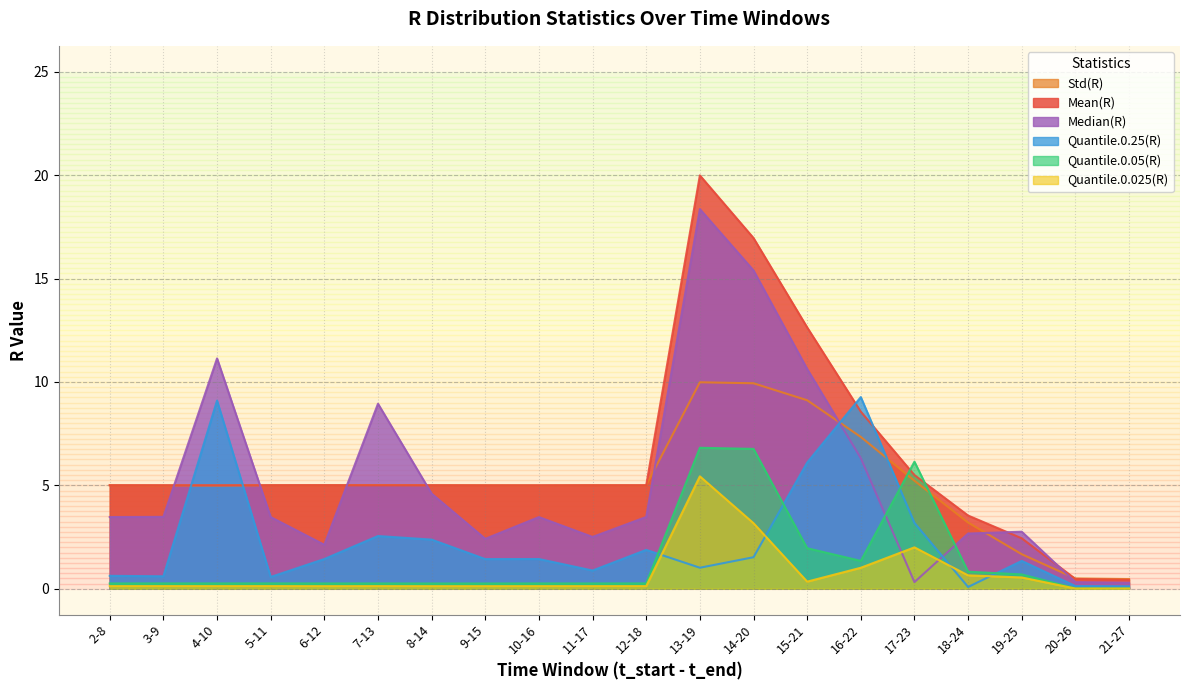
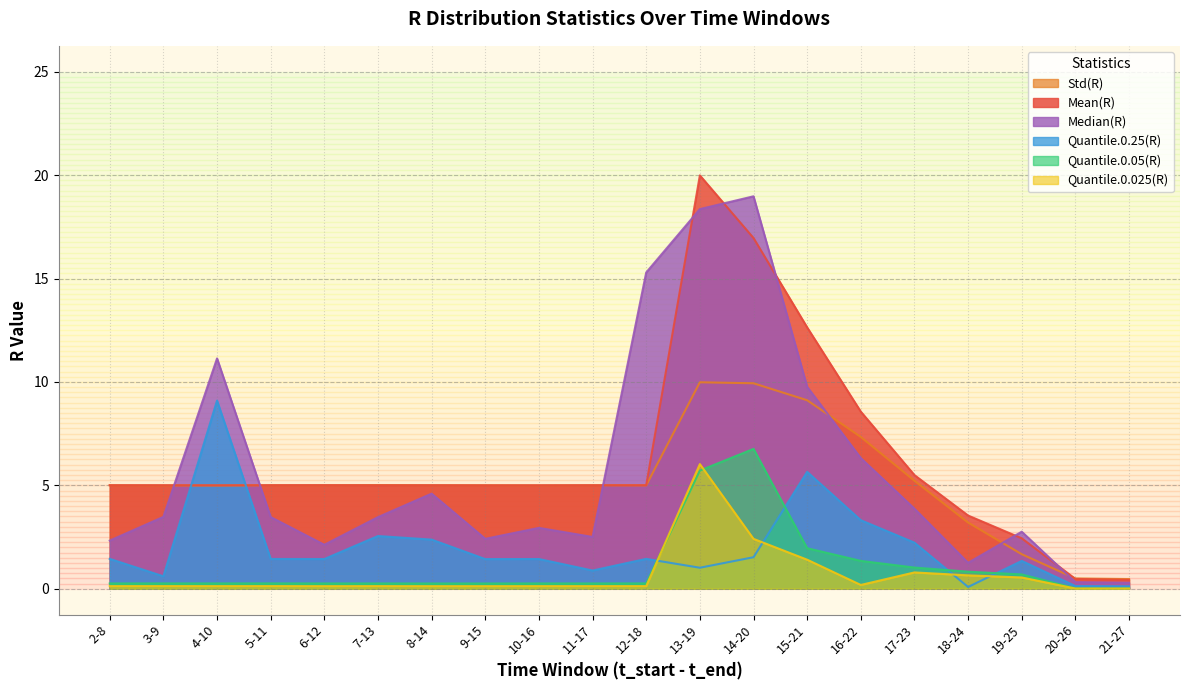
Median(R), 2-8: 3.5 -> 2.3
Quantile.0.25(R), 2-8: 0.6 -> 1.4
Quantile.0.25(R), 5-11: 0.6 -> 1.4
Median(R), 7-13: 8.9 -> 3.5
Median(R), 10-16: 3.5 -> 2.9
Median(R), 12-18: 3.5 -> 15.3
Quantile.0.25(R), 12-18: 1.9 -> 1.4
Quantile.0.05(R), 13-19: 6.8 -> 5.7
Quantile.0.025(R), 13-19: 5.4 -> 6.0
Median(R), 14-20: 15.4 -> 19.0
Quantile.0.025(R), 14-20: 3.2 -> 2.4
Median(R), 15-21: 10.6 -> 9.8
Quantile.0.25(R), 15-21: 6.1 -> 5.7
Quantile.0.025(R), 15-21: 0.3 -> 1.4
Quantile.0.25(R), 16-22: 9.3 -> 3.3
Quantile.0.025(R), 16-22: 1.0 -> 0.2
Median(R), 17-23: 0.3 -> 3.9
Quantile.0.25(R), 17-23: 3.2 -> 2.2
Quantile.0.05(R), 17-23: 6.1 -> 1.0
Quantile.0.025(R), 17-23: 2.0 -> 0.8
Median(R), 18-24: 2.7 -> 1.3
